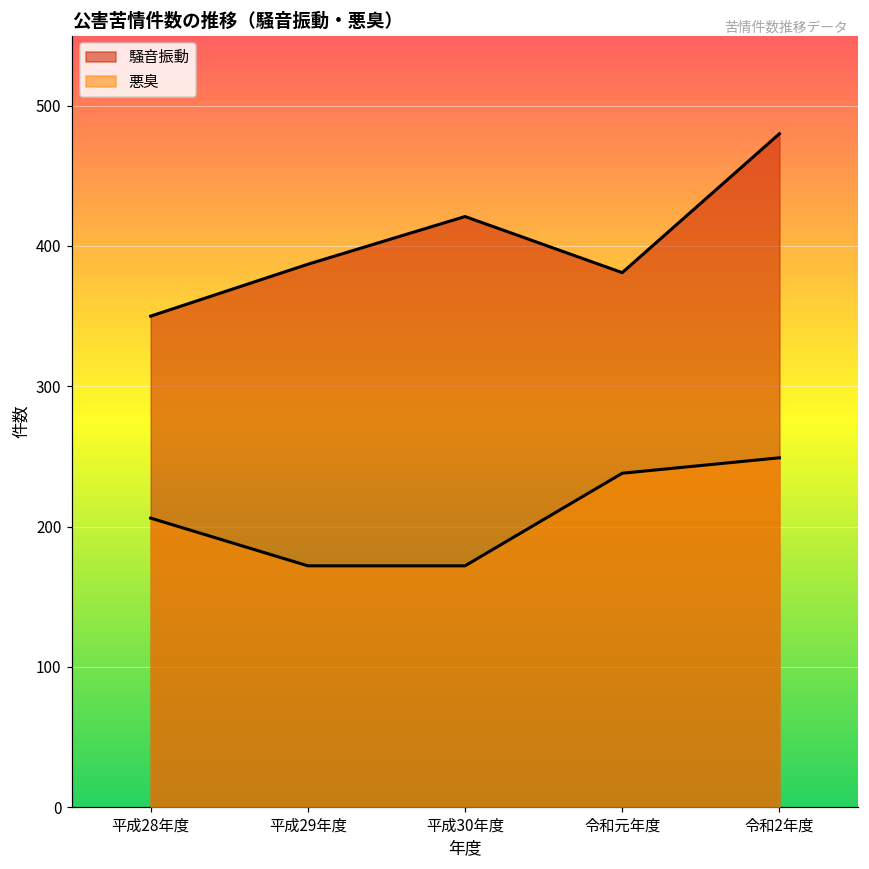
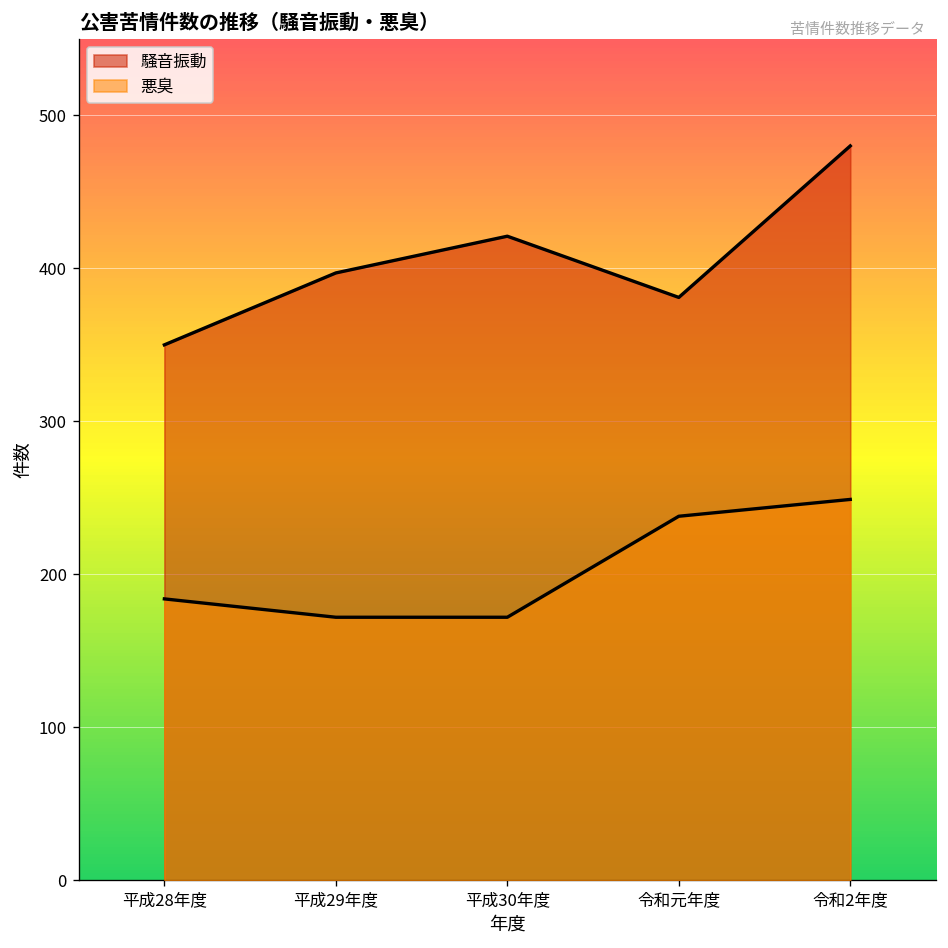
悪臭, 平成28年度: 206 -> 184
騒音振動, 平成29年度: 387 -> 397
